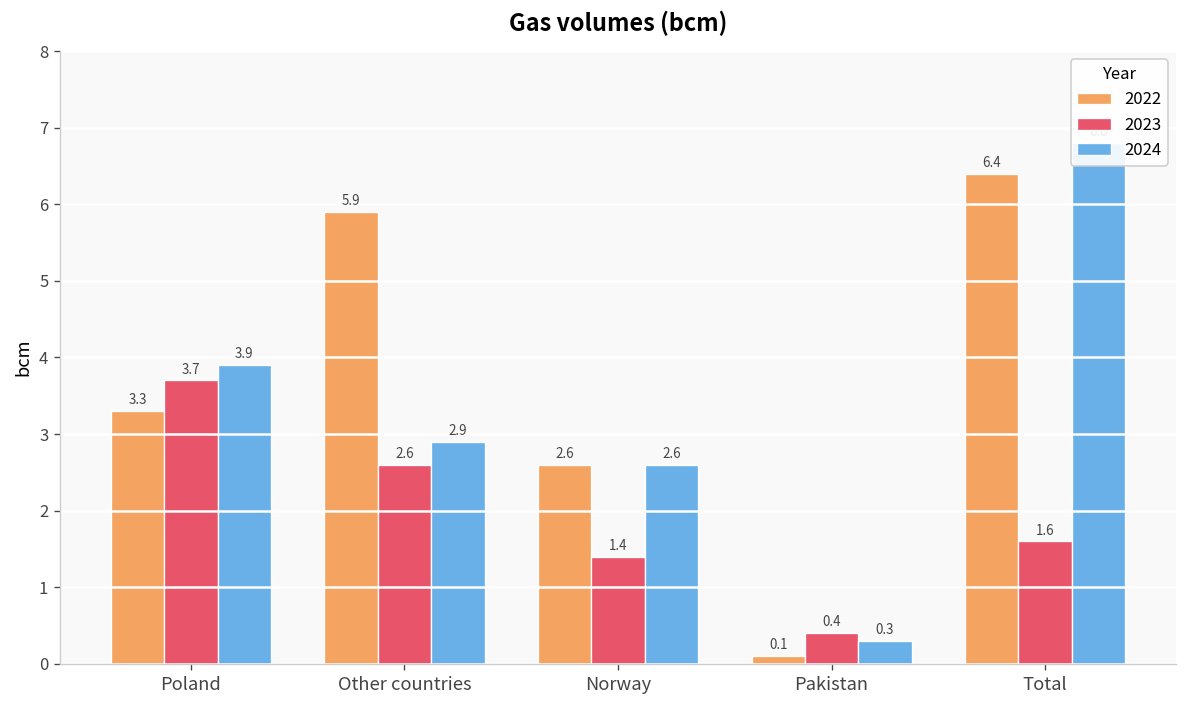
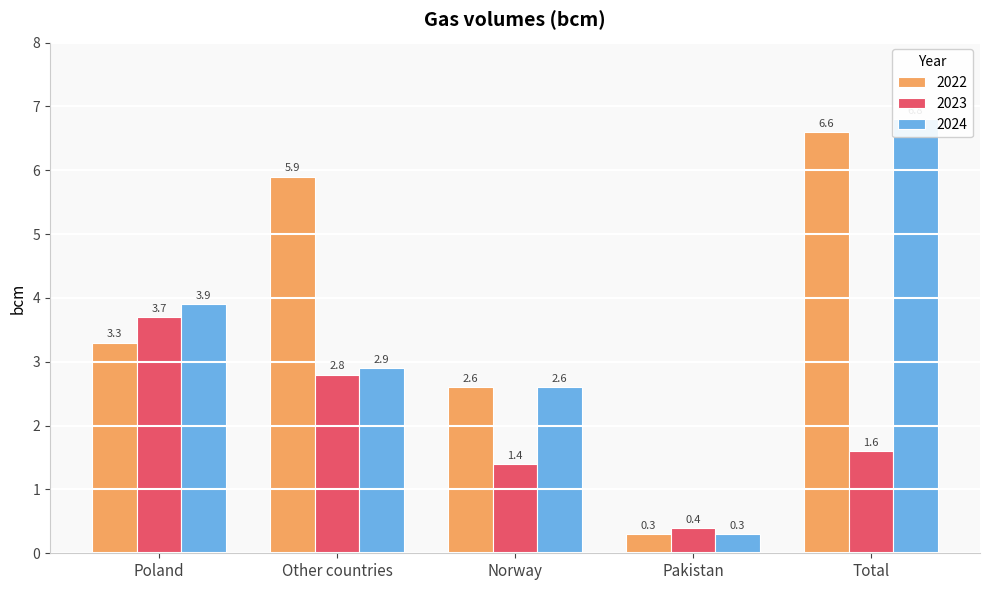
2023, Other countries: 2.6 -> 2.8
2022, Pakistan: 0.1 -> 0.3
2022, Total: 6.4 -> 6.6
